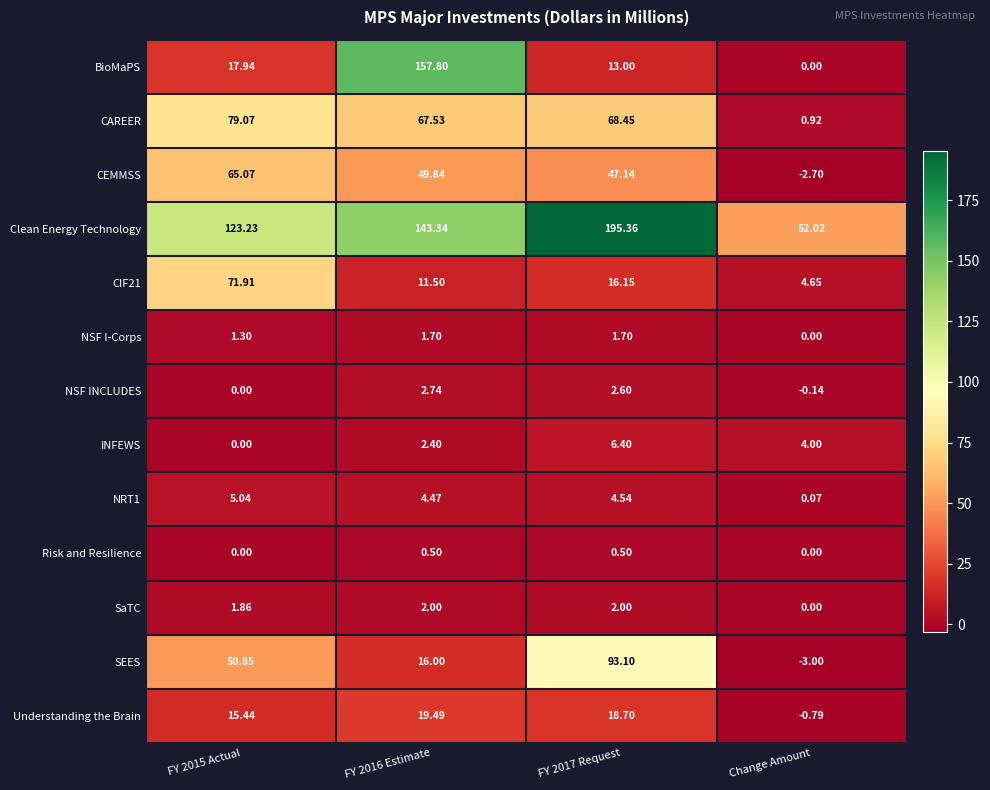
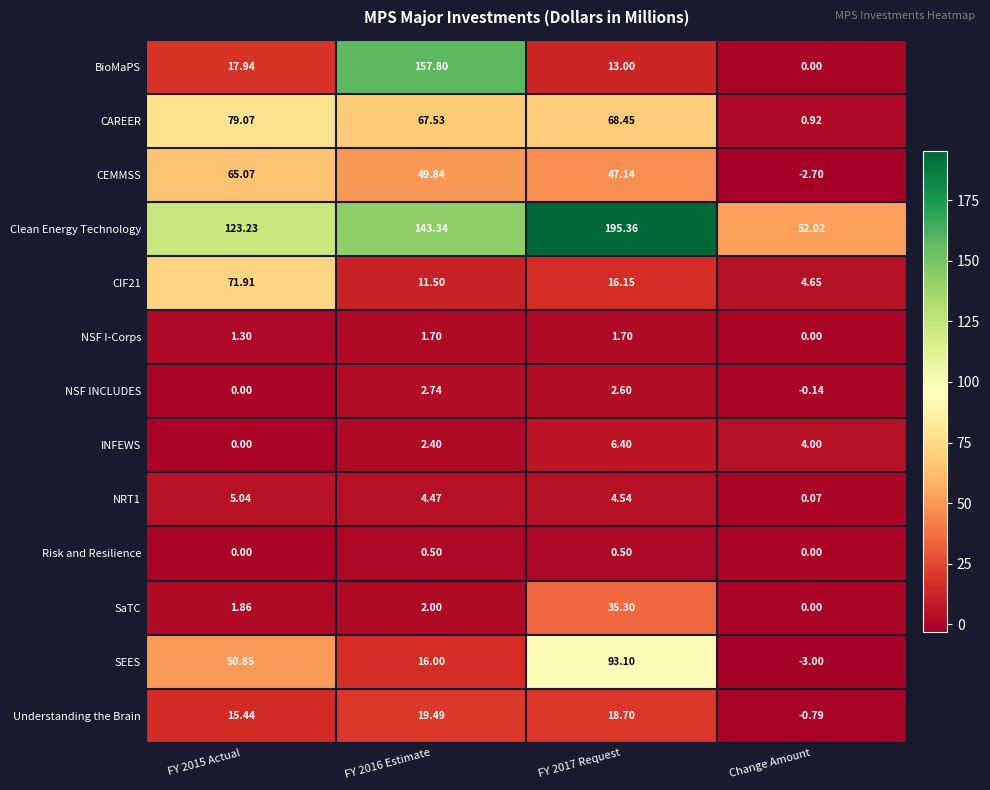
SaTC, FY 2017 Request: 2.00 -> 35.30
